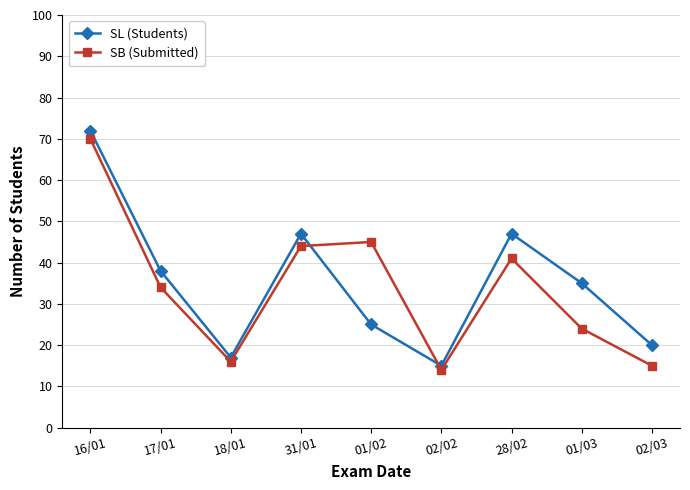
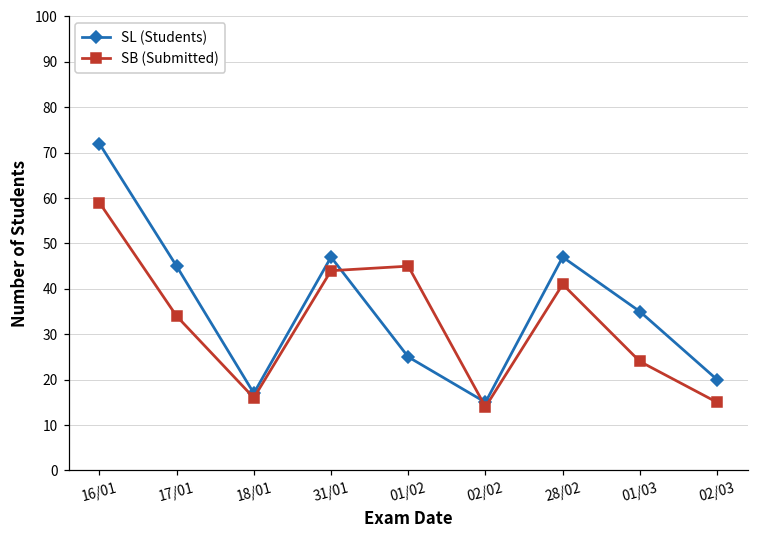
SB (Submitted), 16/01: 70 -> 59
SL (Students), 17/01: 38 -> 45
